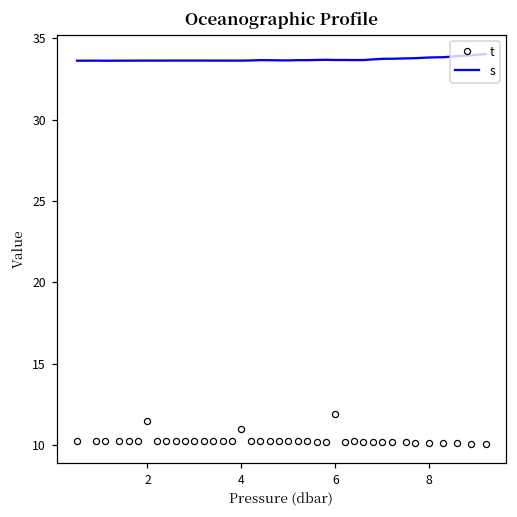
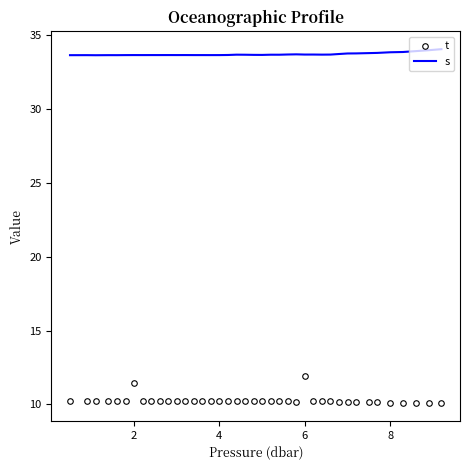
t, 4: 11.0 -> 10.2
